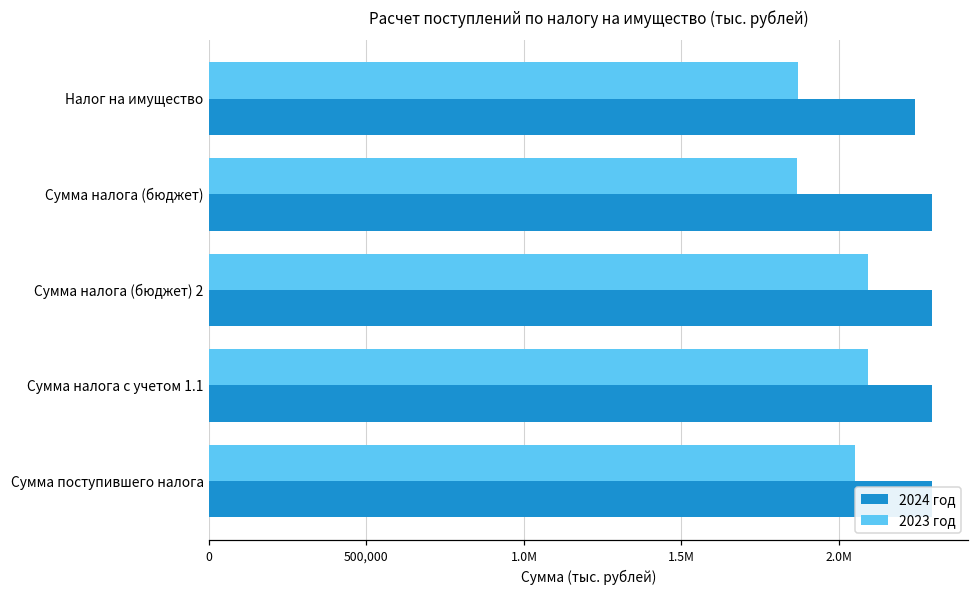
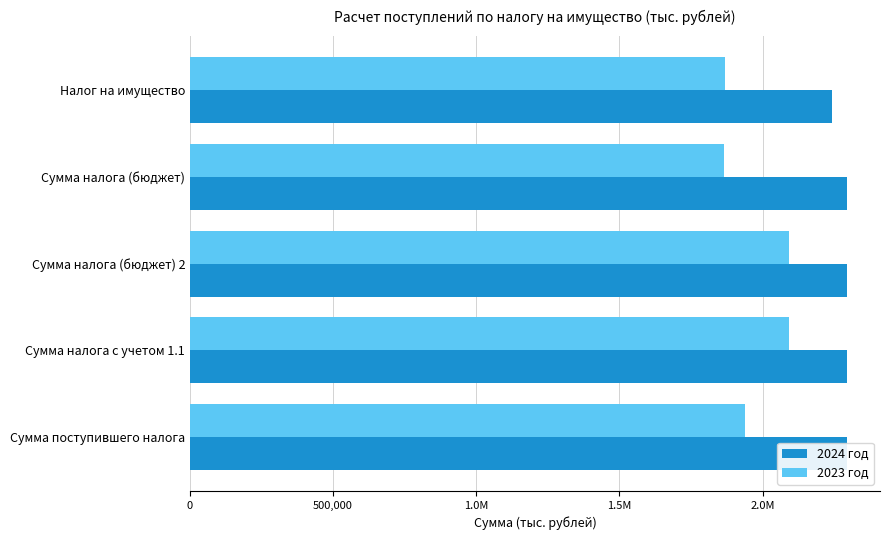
2023 год, Сумма поступившего налога: 2,050,000 -> 1,940,000
